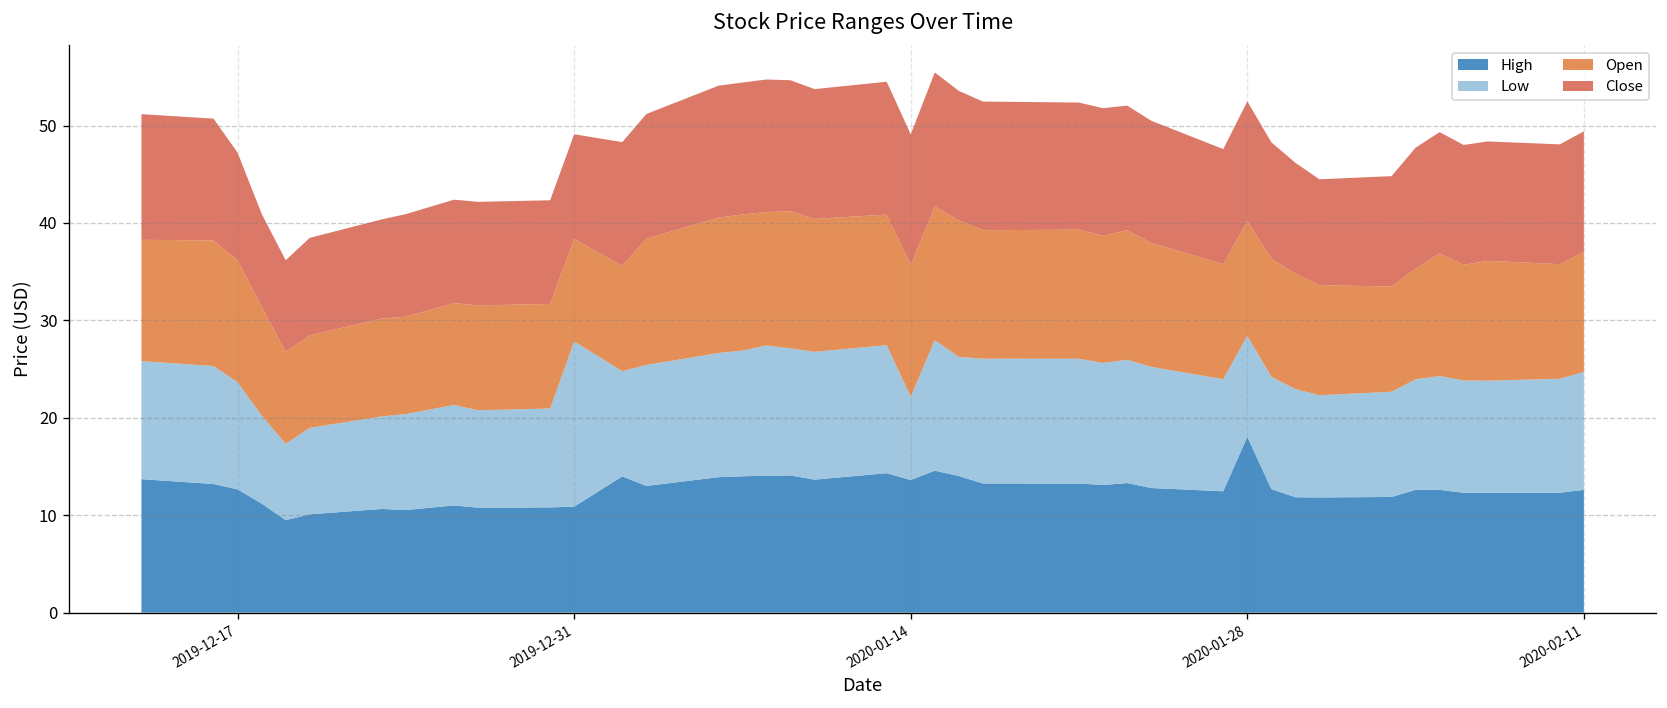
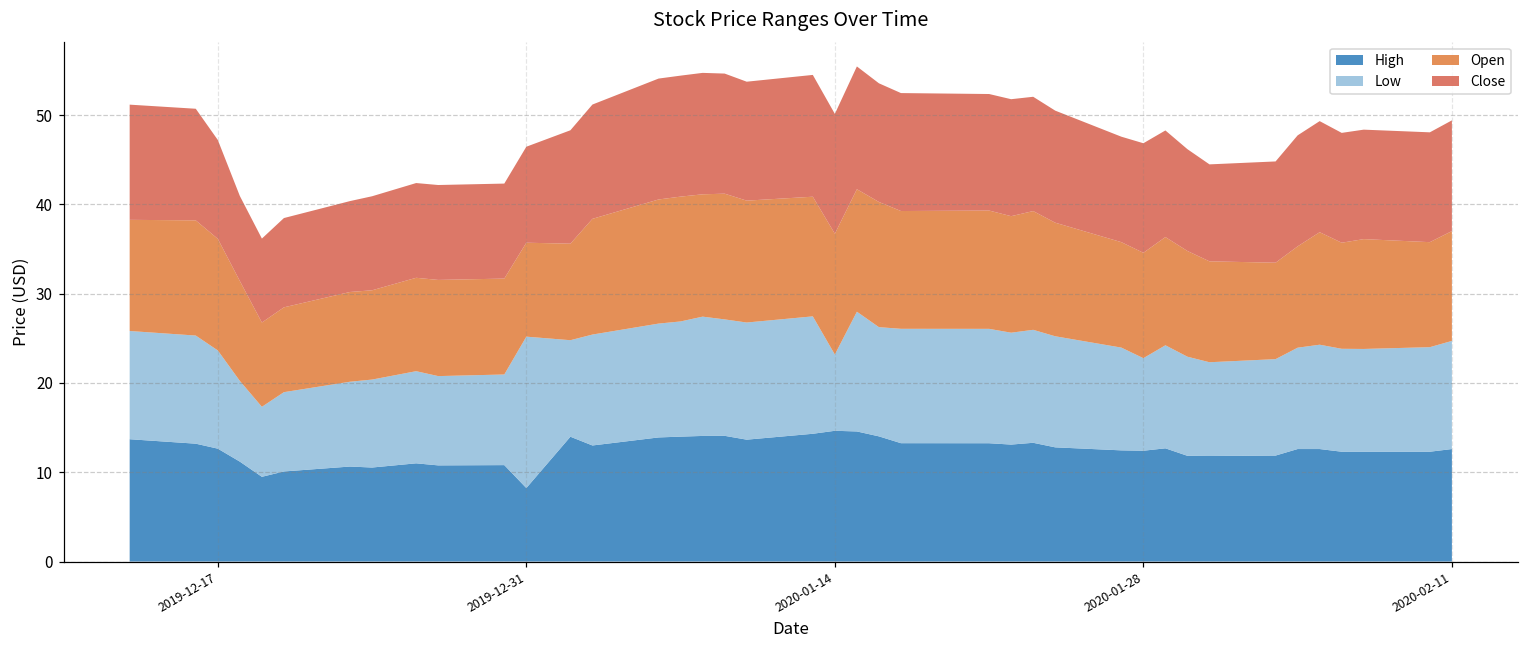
High, 2019-12-31: 11 -> 8
High, 2020-01-14: 14 -> 15
High, 2020-01-28: 18 -> 12
